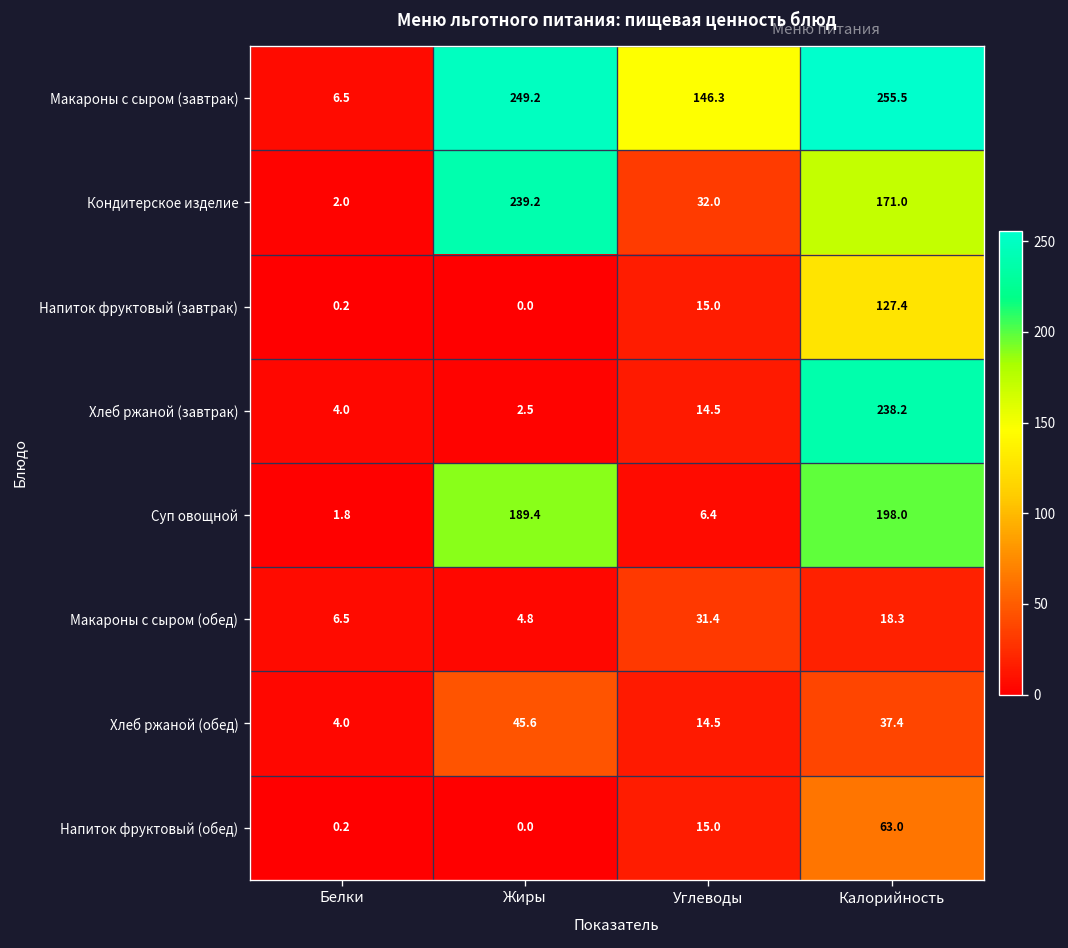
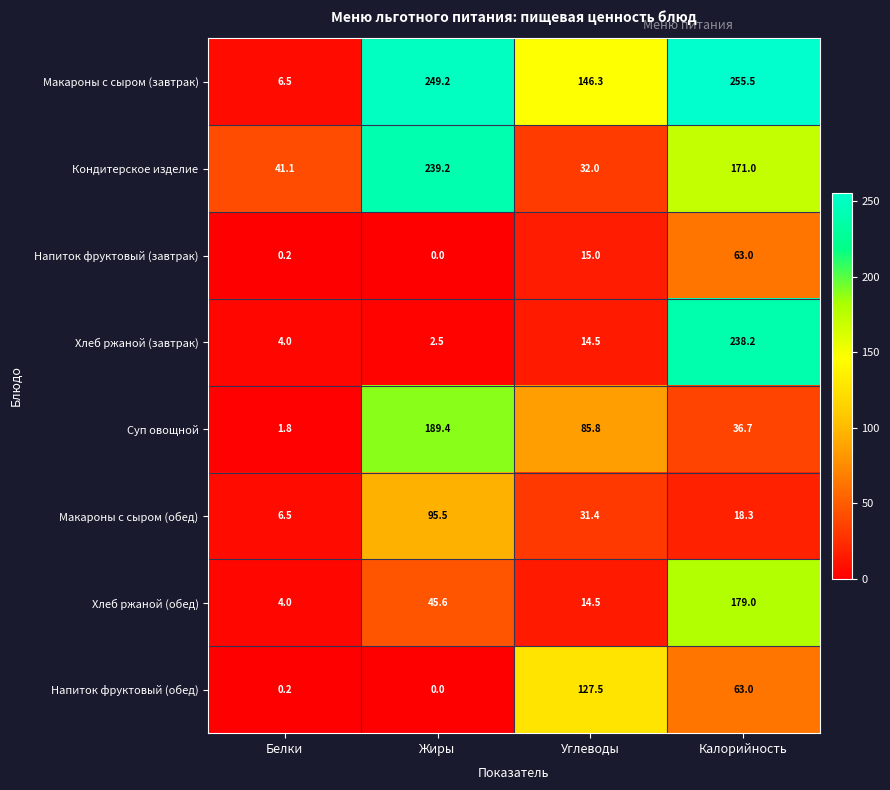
Кондитерское изделие, Белки: 2.0 -> 41.1
Напиток фруктовый (завтрак), Калорийность: 127.4 -> 63.0
Суп овощной, Углеводы: 6.4 -> 85.8
Суп овощной, Калорийность: 198.0 -> 36.7
Макароны с сыром (обед), Жиры: 4.8 -> 95.5
Хлеб ржаной (обед), Калорийность: 37.4 -> 179.0
Напиток фруктовый (обед), Углеводы: 15.0 -> 127.5
